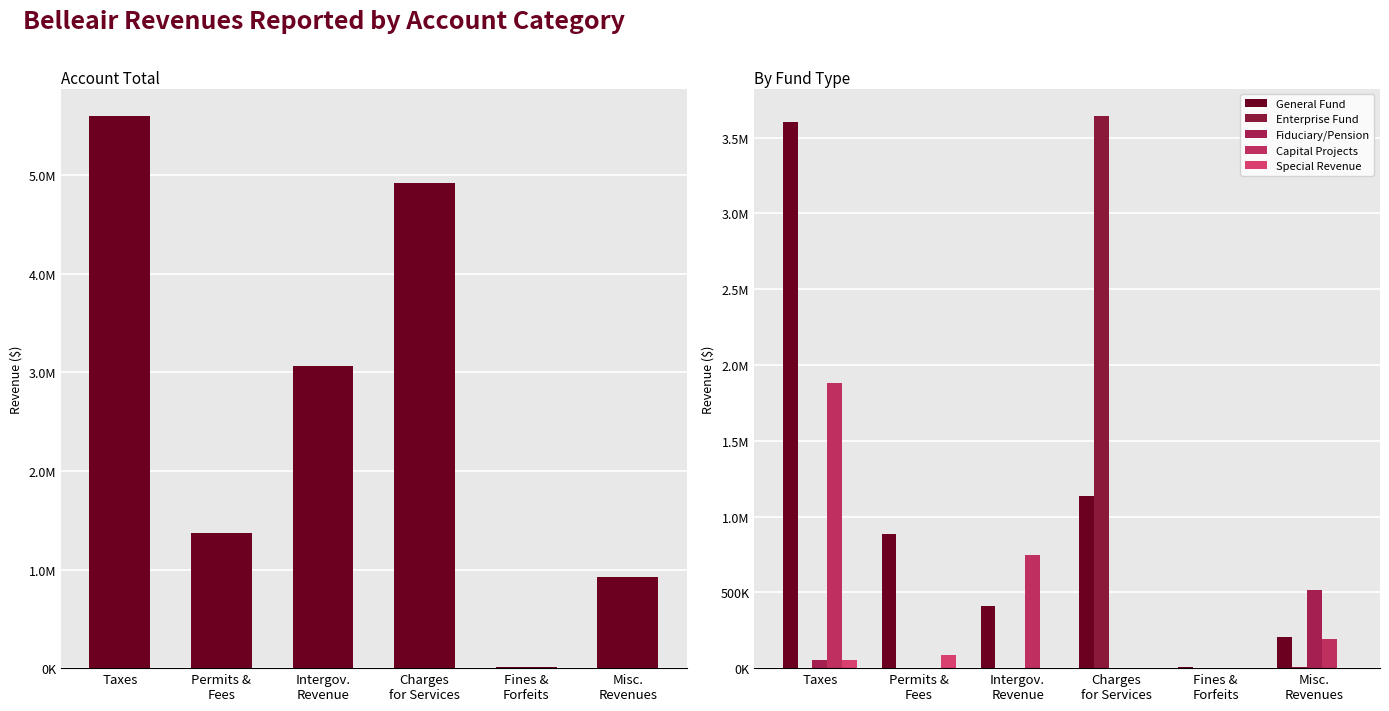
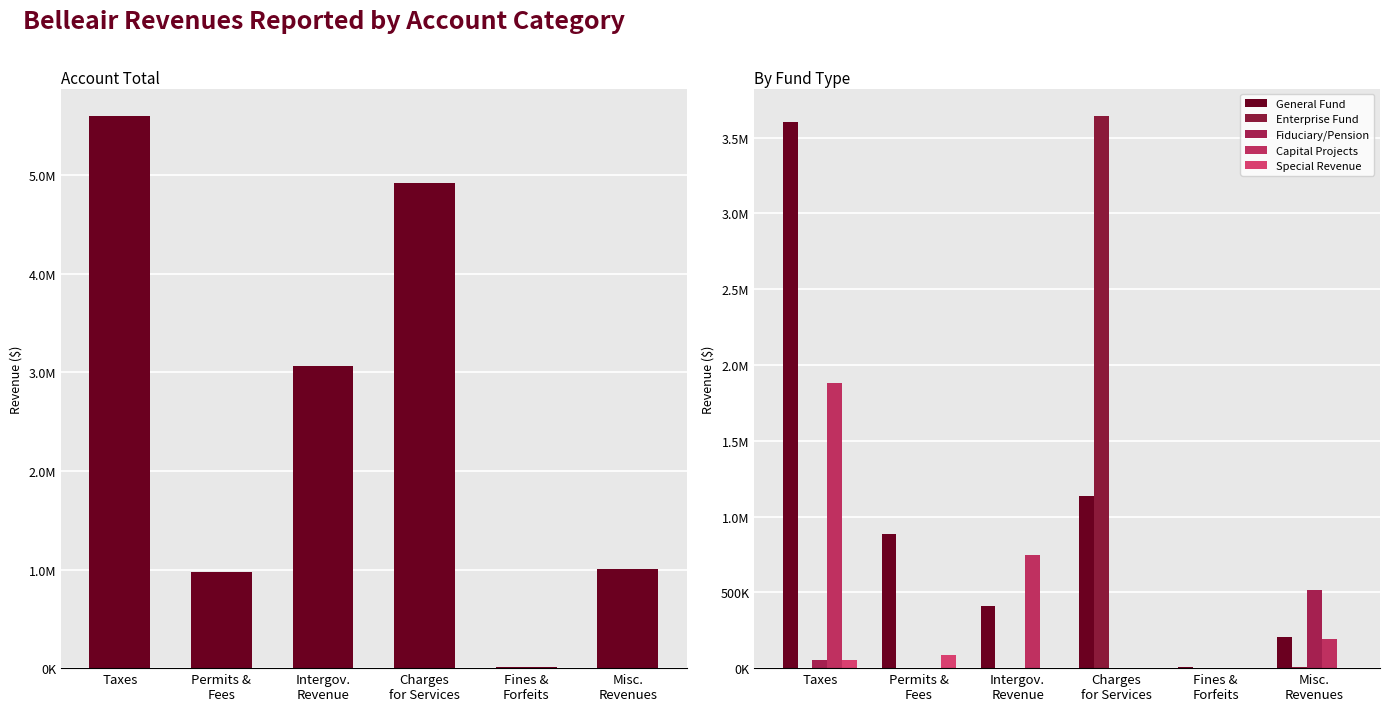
Account Total, Permits & Fees: 1400000 -> 1000000
Account Total, Misc. Revenues: 900000 -> 1000000
